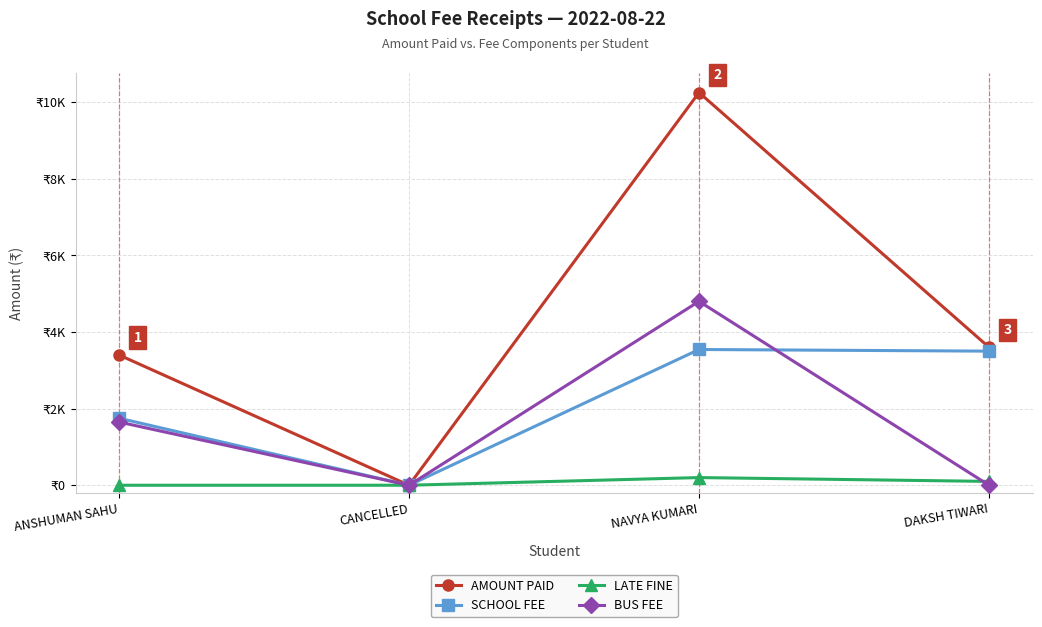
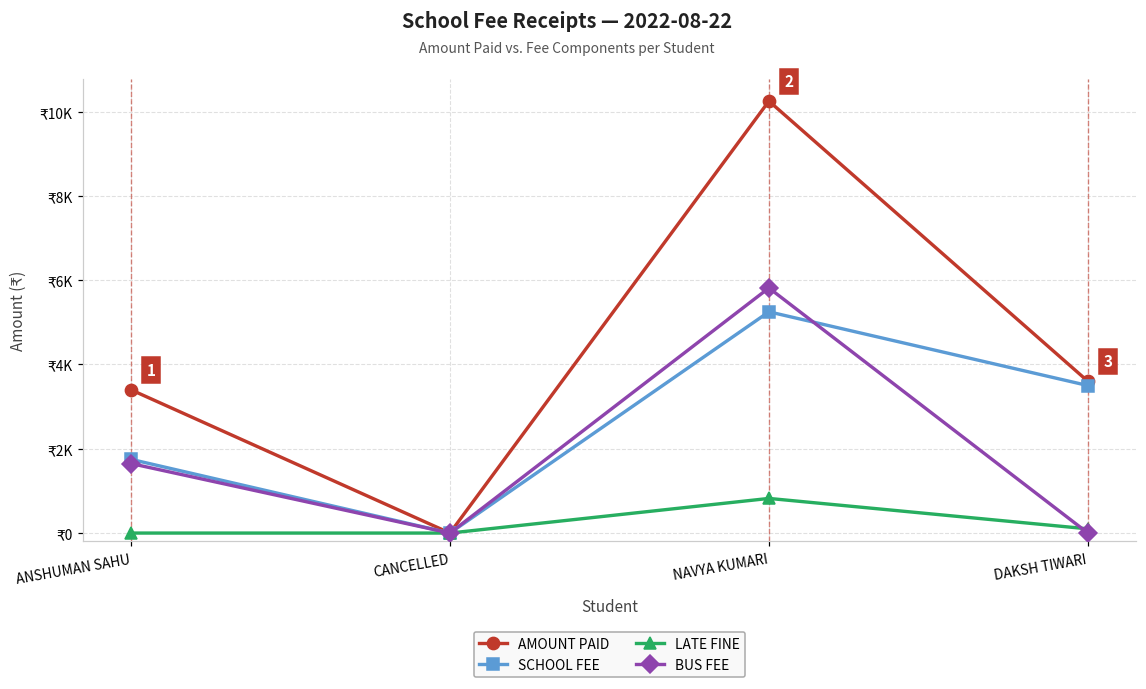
SCHOOL FEE, NAVYA KUMARI: ₹3500 -> ₹5300
LATE FINE, NAVYA KUMARI: ₹200 -> ₹800
BUS FEE, NAVYA KUMARI: ₹4800 -> ₹5800
